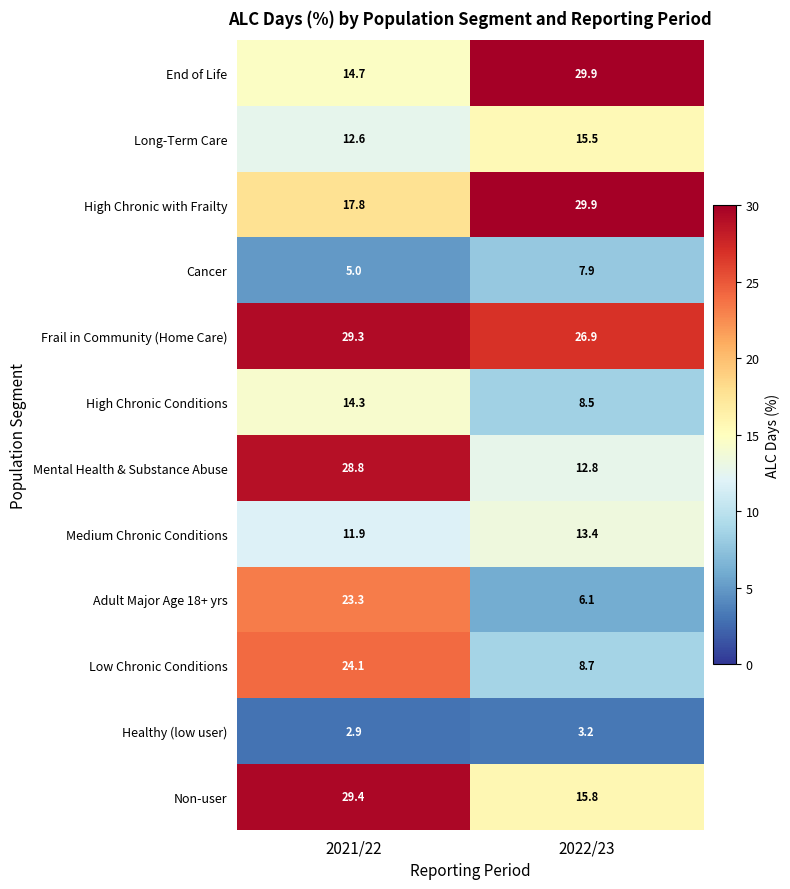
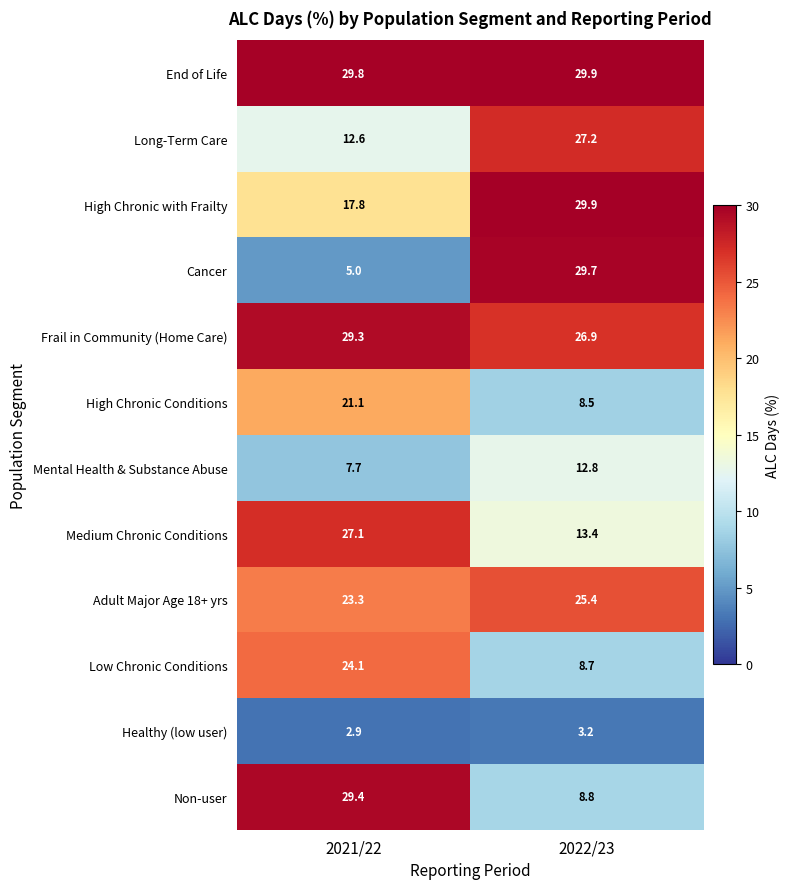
End of Life, 2021/22: 14.7 -> 29.8
Long-Term Care, 2022/23: 15.5 -> 27.2
Cancer, 2022/23: 7.9 -> 29.7
High Chronic Conditions, 2021/22: 14.3 -> 21.1
Mental Health & Substance Abuse, 2021/22: 28.8 -> 7.7
Medium Chronic Conditions, 2021/22: 11.9 -> 27.1
Adult Major Age 18+ yrs, 2022/23: 6.1 -> 25.4
Non-user, 2022/23: 15.8 -> 8.8
